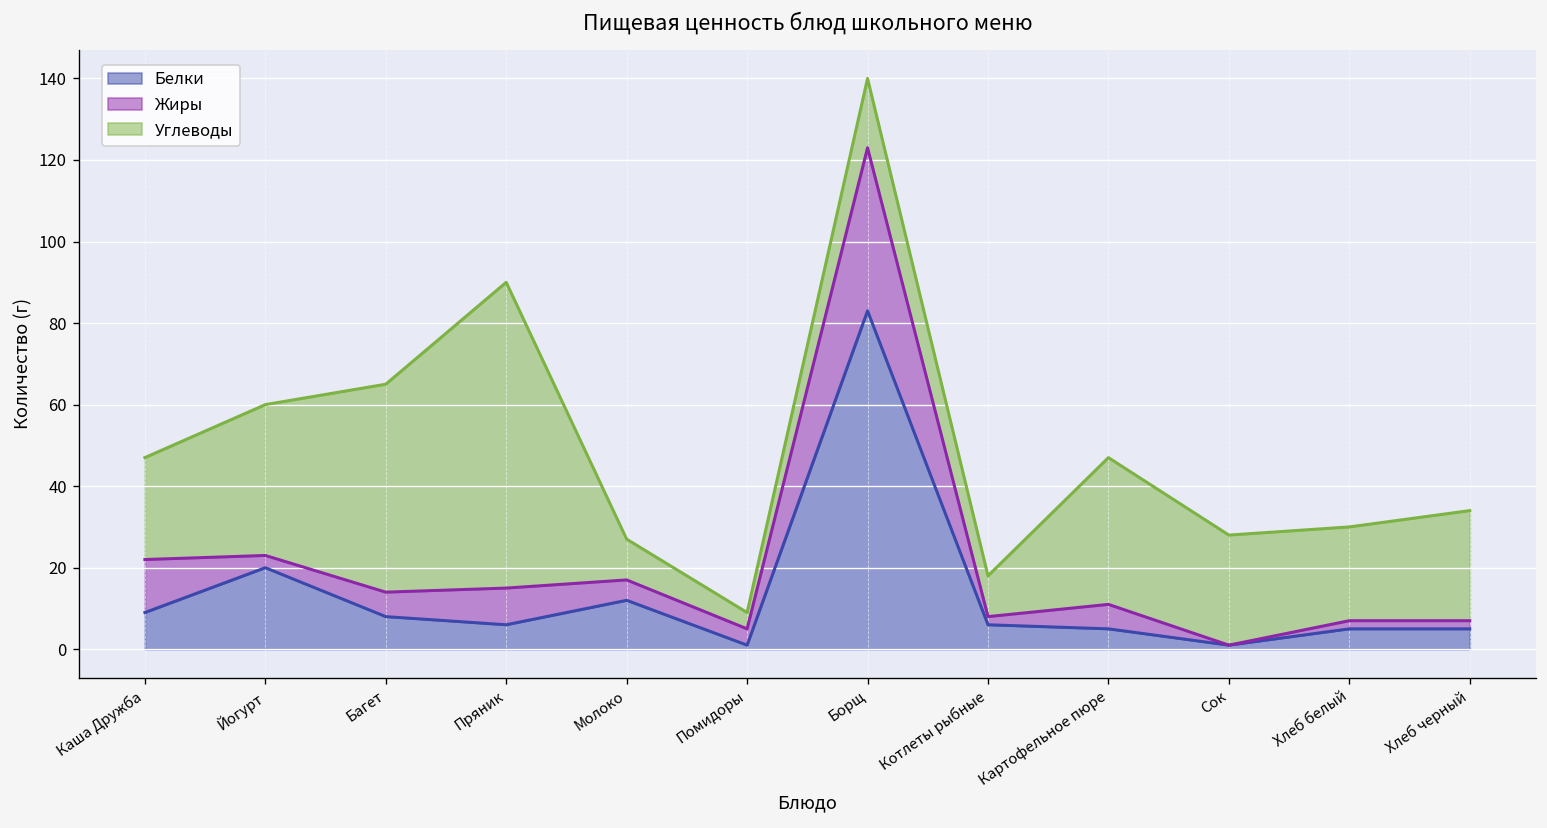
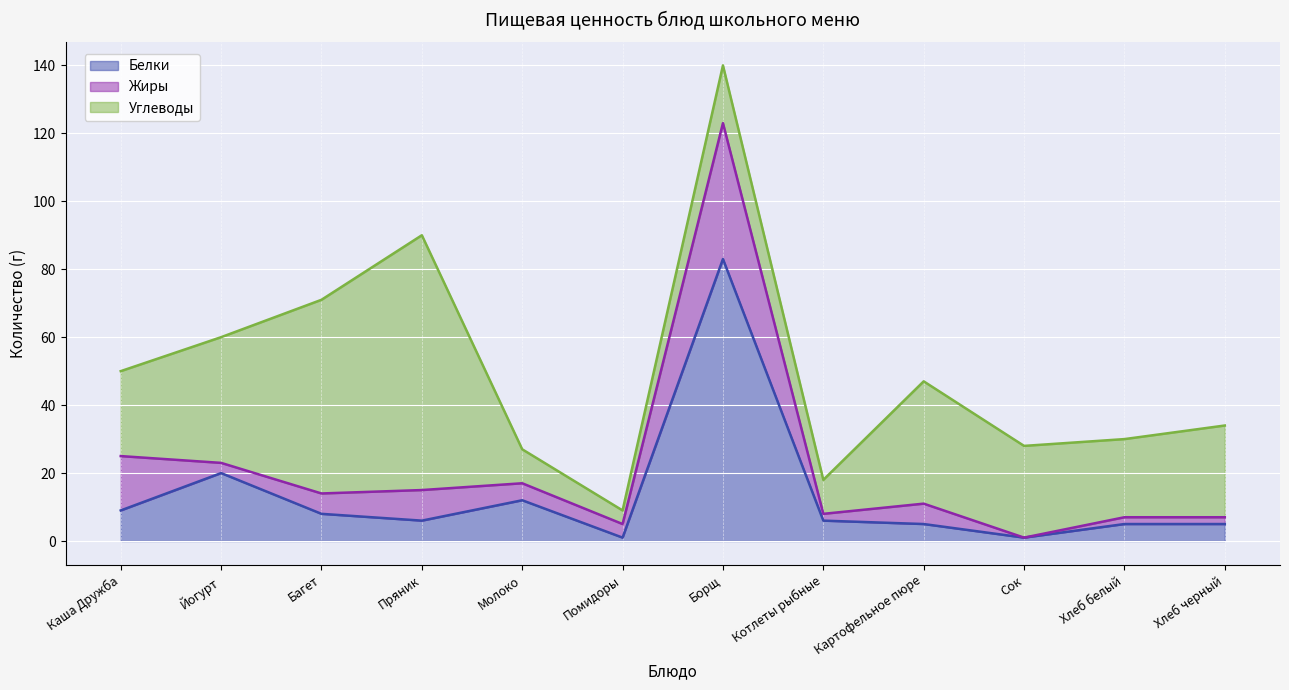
Жиры, Каша Дружба: 13 -> 16
Углеводы, Багет: 51 -> 57
